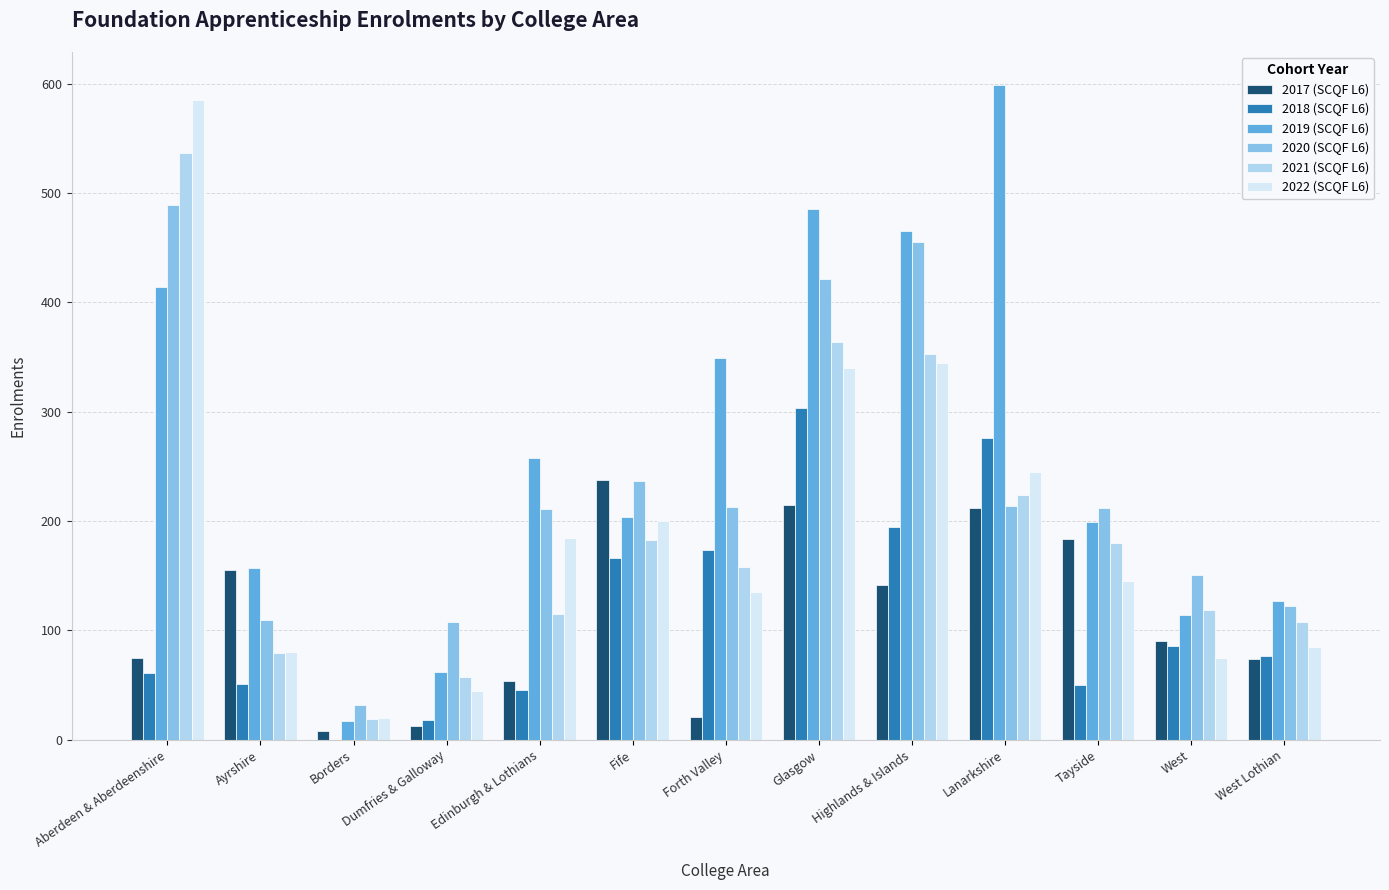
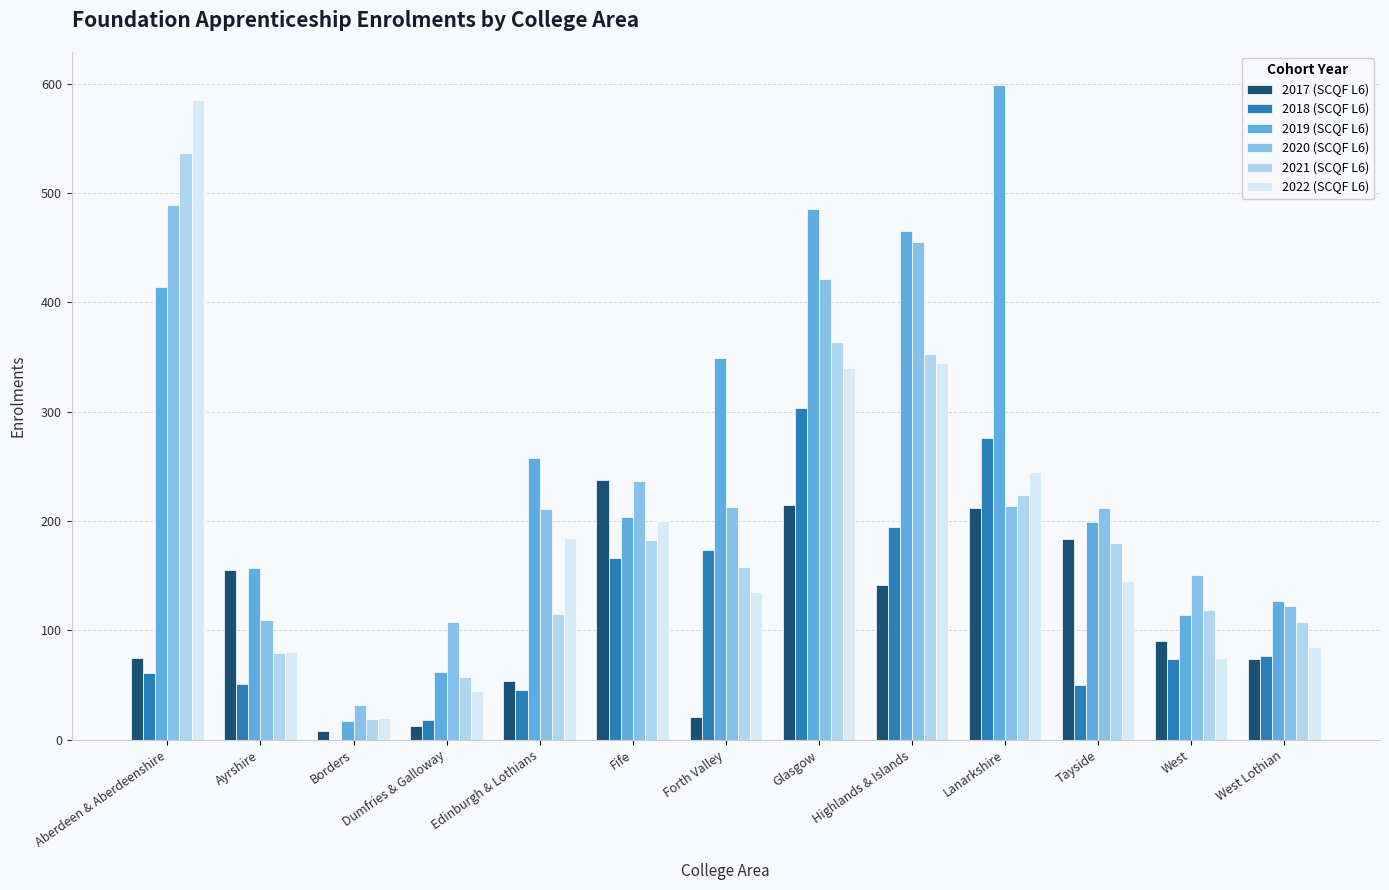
2018 (SCQF L6), West: 86 -> 74
